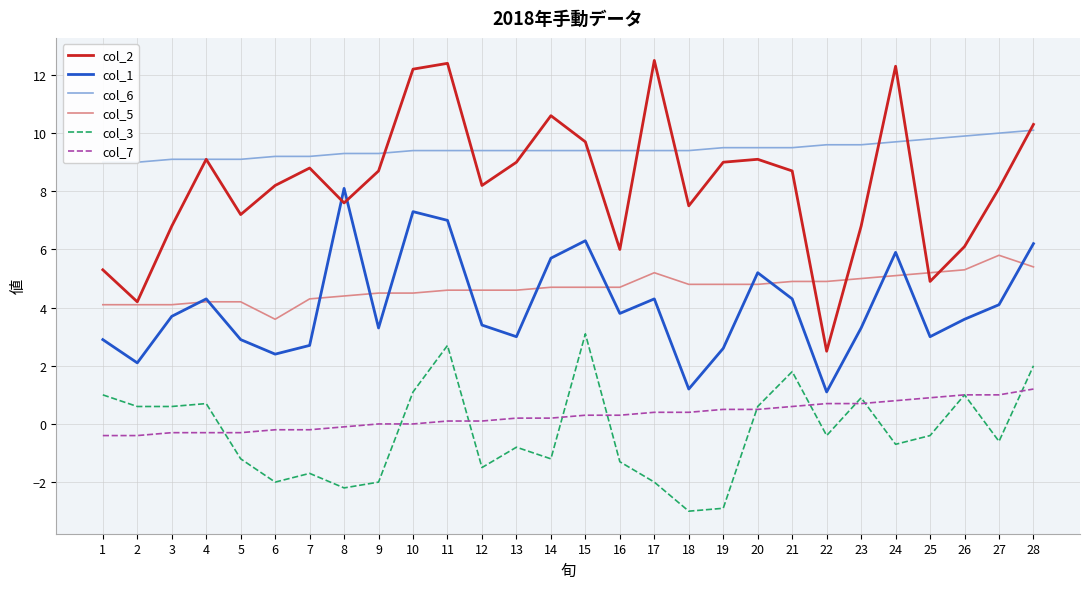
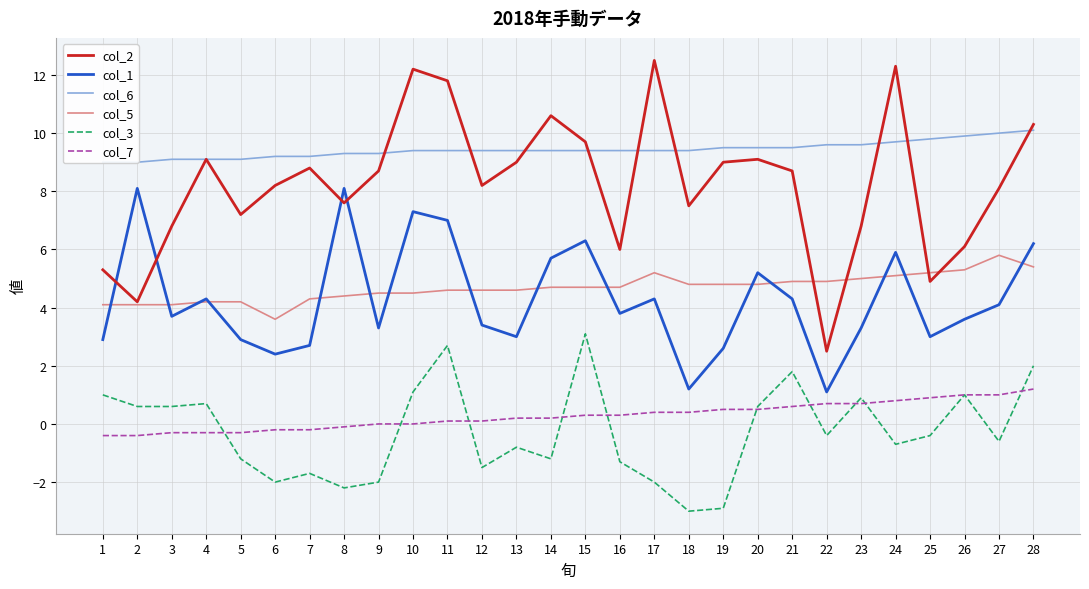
col_1, 2: 2.1 -> 8.1
col_2, 11: 12.4 -> 11.8
